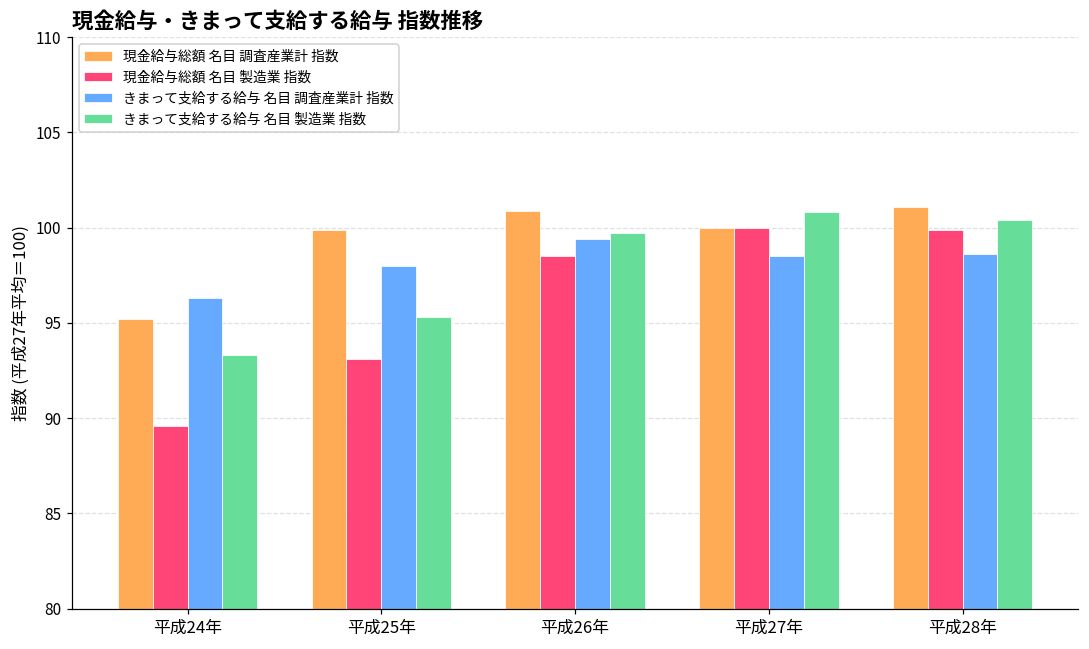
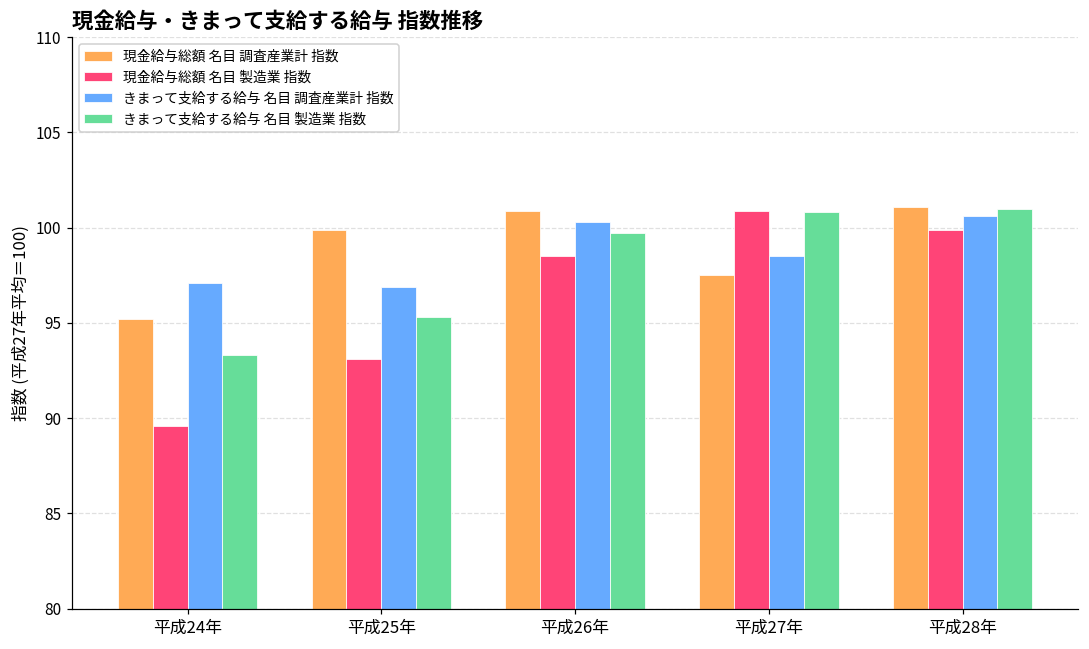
きまって支給する給与 名目 調査産業計 指数, 平成24年: 96.3 -> 97.1
きまって支給する給与 名目 調査産業計 指数, 平成25年: 98.0 -> 96.9
きまって支給する給与 名目 調査産業計 指数, 平成26年: 99.4 -> 100.3
現金給与総額 名目 調査産業計 指数, 平成27年: 100.0 -> 97.5
現金給与総額 名目 製造業 指数, 平成27年: 100.0 -> 100.9
きまって支給する給与 名目 調査産業計 指数, 平成28年: 98.6 -> 100.6
きまって支給する給与 名目 製造業 指数, 平成28年: 100.4 -> 101.0
